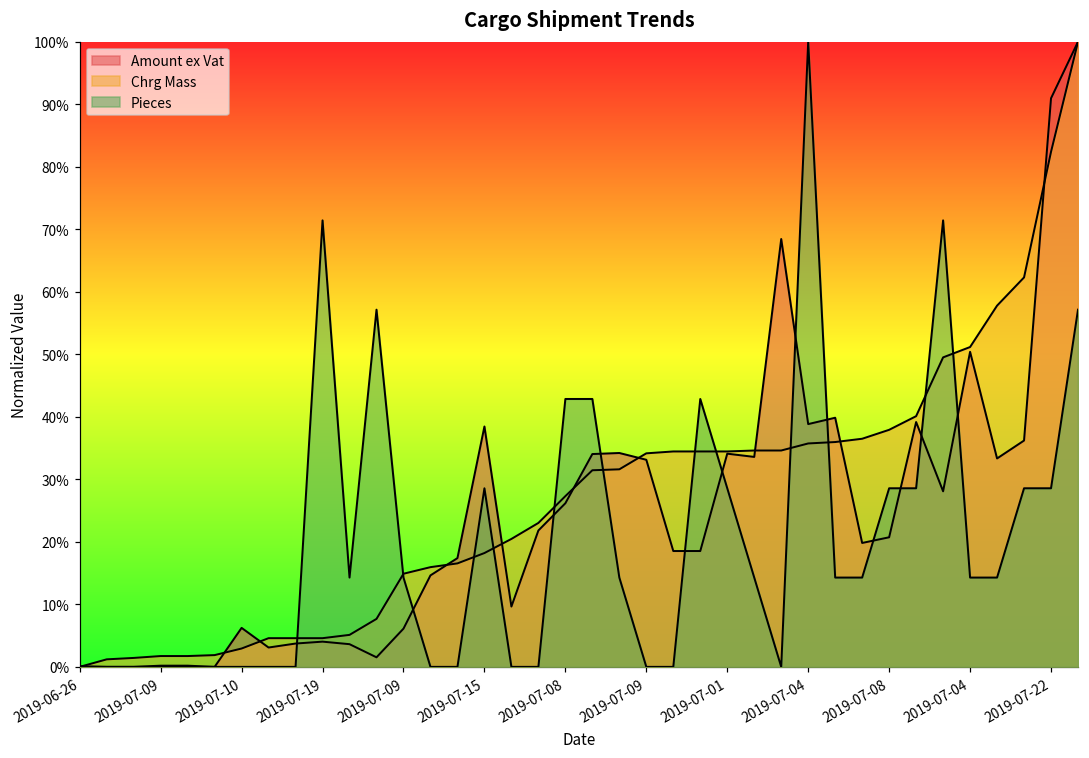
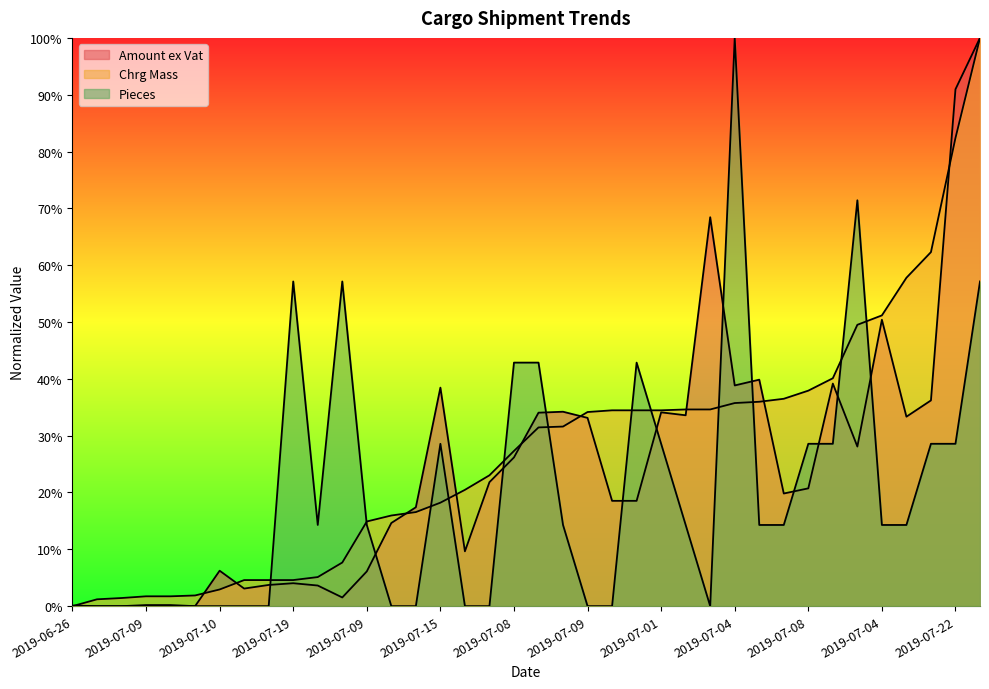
Pieces, 2019-07-19: 71% -> 57%
